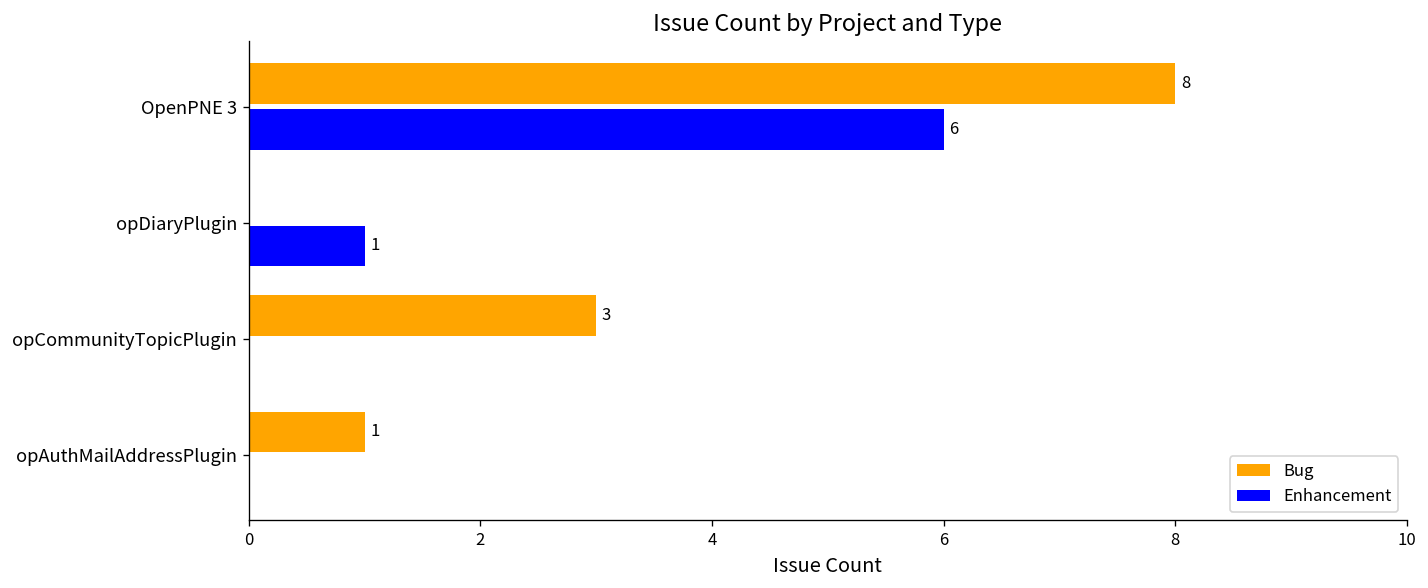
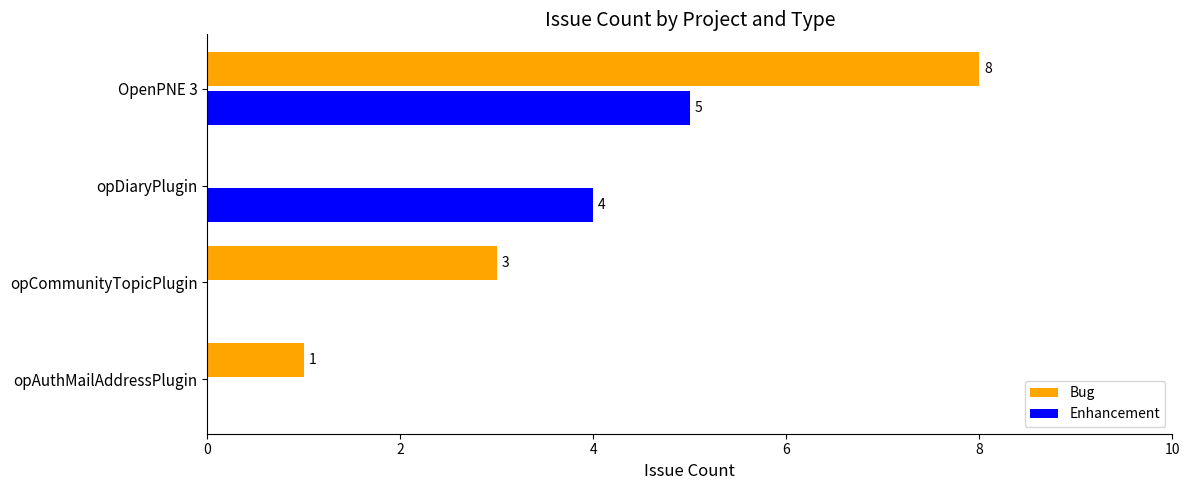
Enhancement, OpenPNE 3: 6 -> 5
Enhancement, opDiaryPlugin: 1 -> 4
